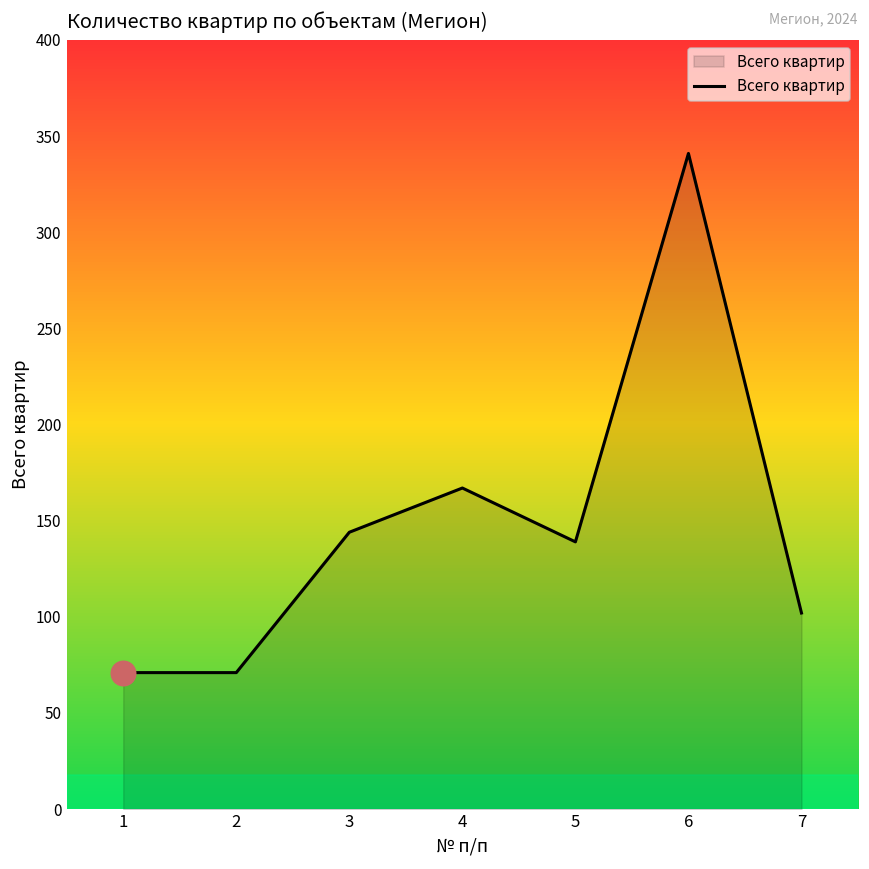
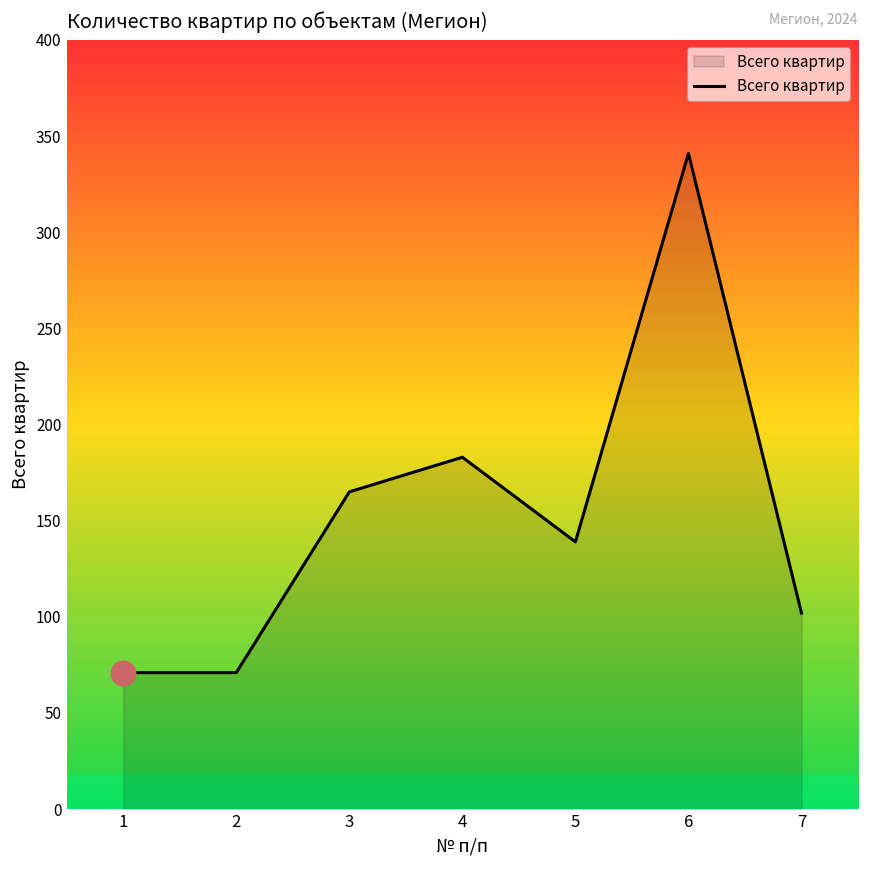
Всего квартир, 3: 144 -> 165
Всего квартир, 4: 167 -> 183
